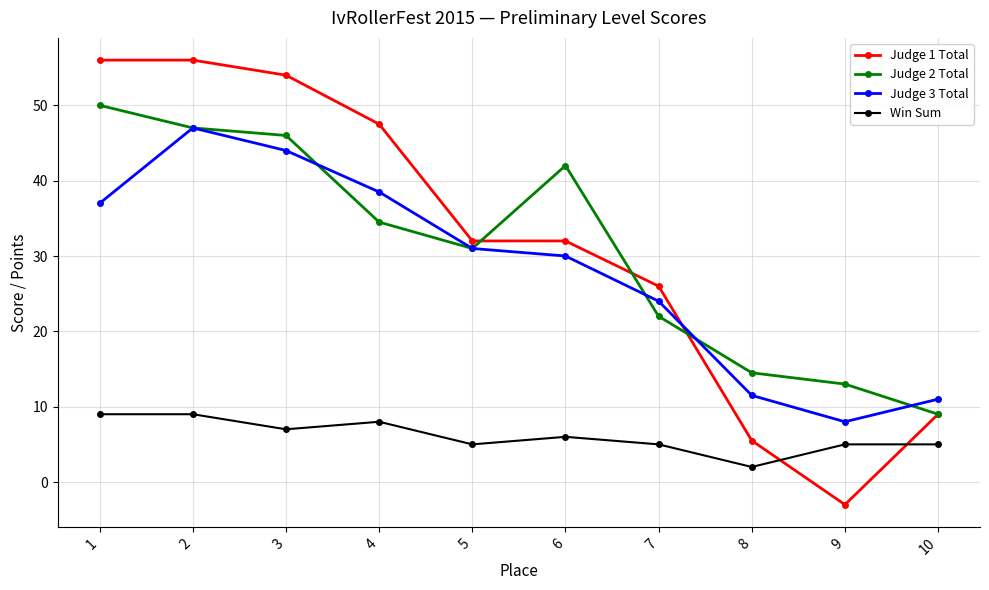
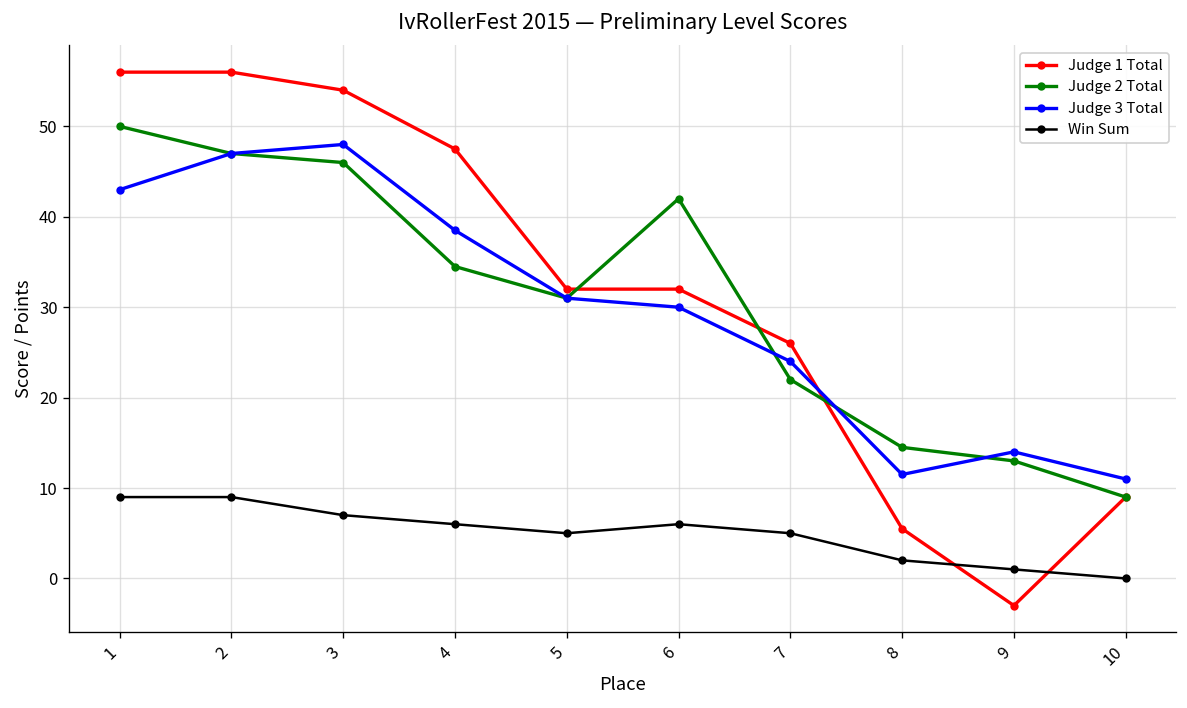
Judge 3 Total, 1: 37 -> 43
Judge 3 Total, 3: 44 -> 48
Win Sum, 4: 8 -> 6
Judge 3 Total, 9: 8 -> 14
Win Sum, 9: 5 -> 1
Win Sum, 10: 5 -> 0
